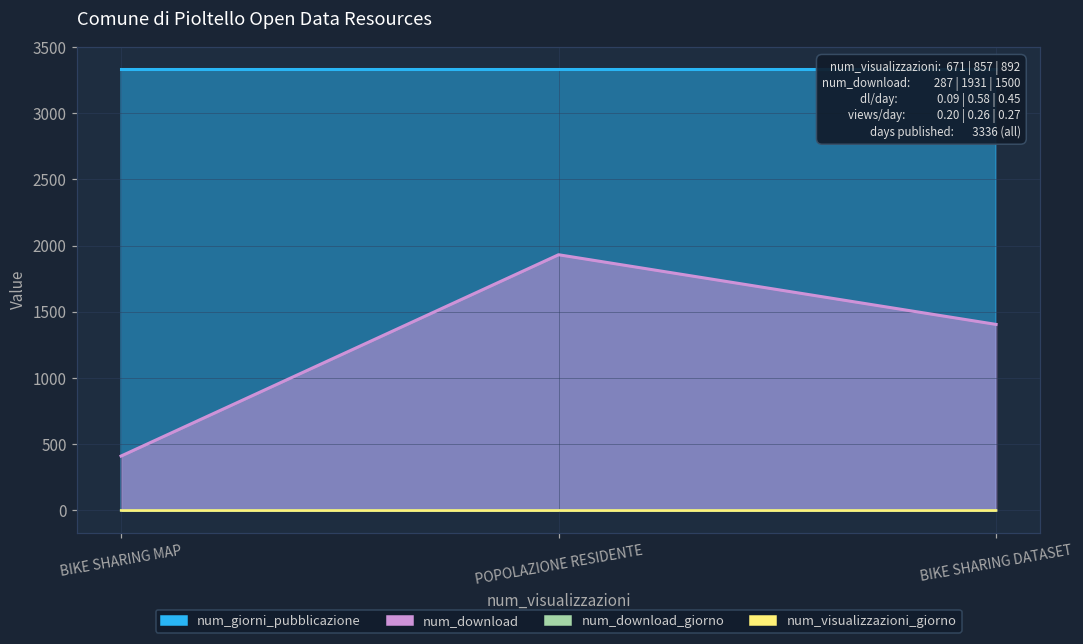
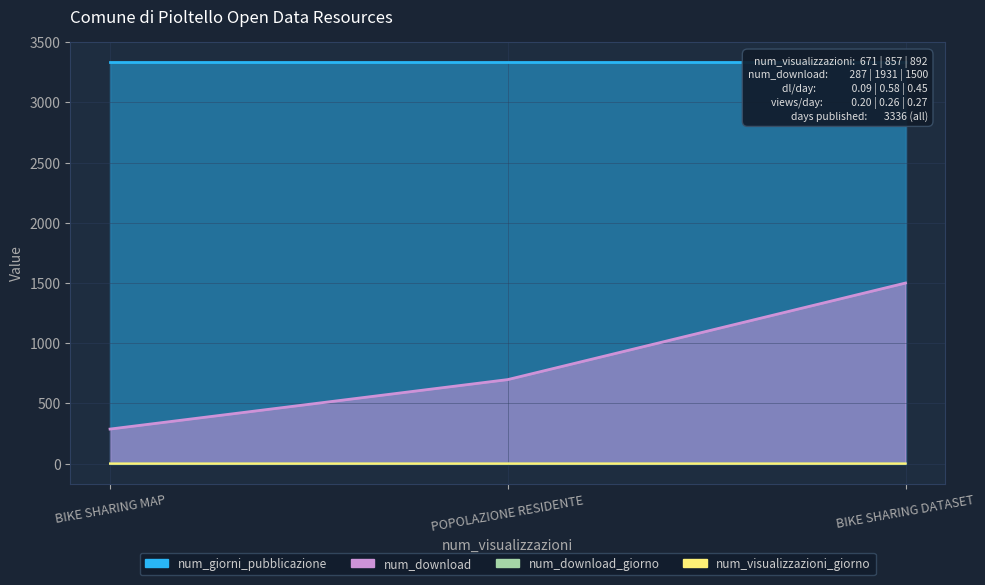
num_download, BIKE SHARING MAP: 410 -> 290
num_download, POPOLAZIONE RESIDENTE: 1930 -> 700
num_download, BIKE SHARING DATASET: 1410 -> 1500
